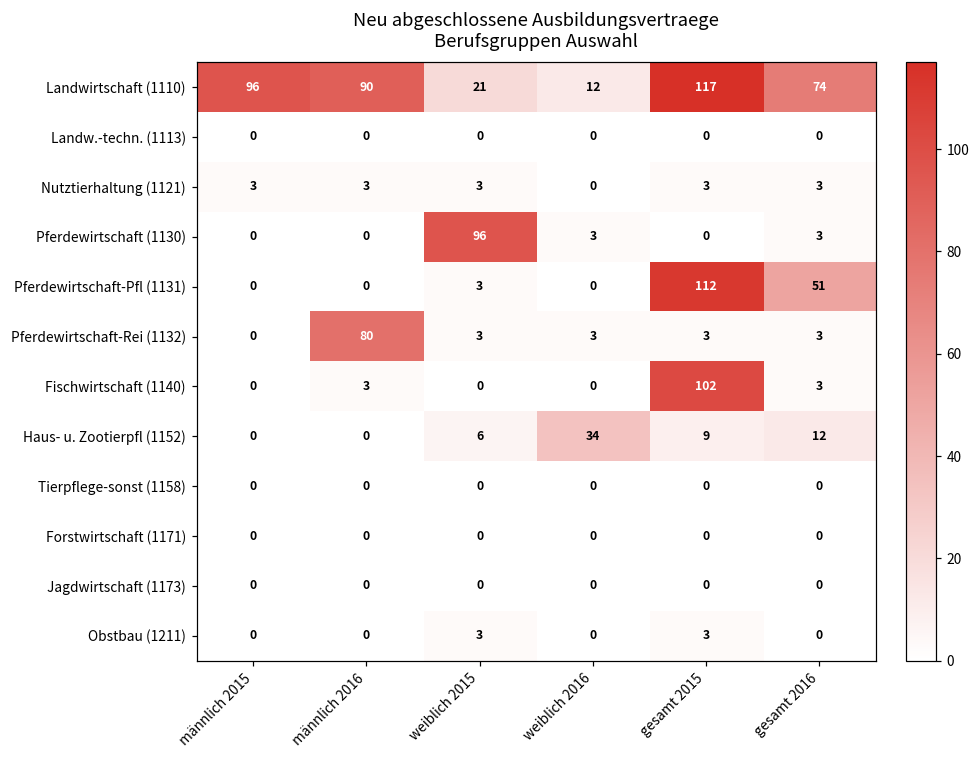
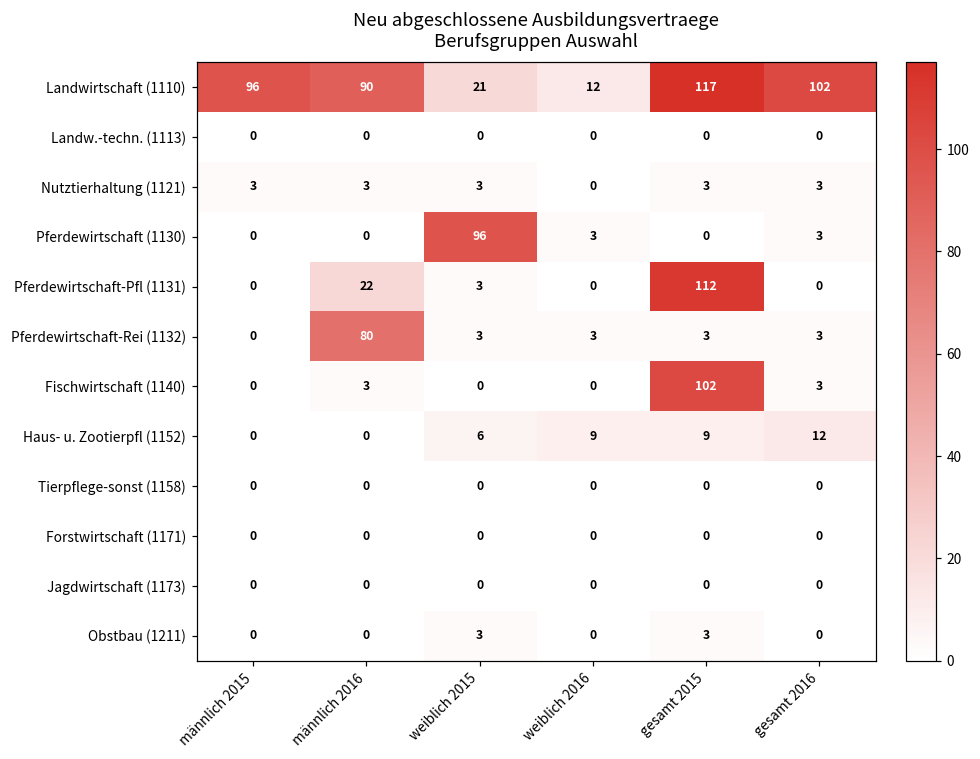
Landwirtschaft (1110), gesamt 2016: 74 -> 102
Pferdewirtschaft-Pfl (1131), männlich 2016: 0 -> 22
Pferdewirtschaft-Pfl (1131), gesamt 2016: 51 -> 0
Haus- u. Zootierpfl (1152), weiblich 2016: 34 -> 9
